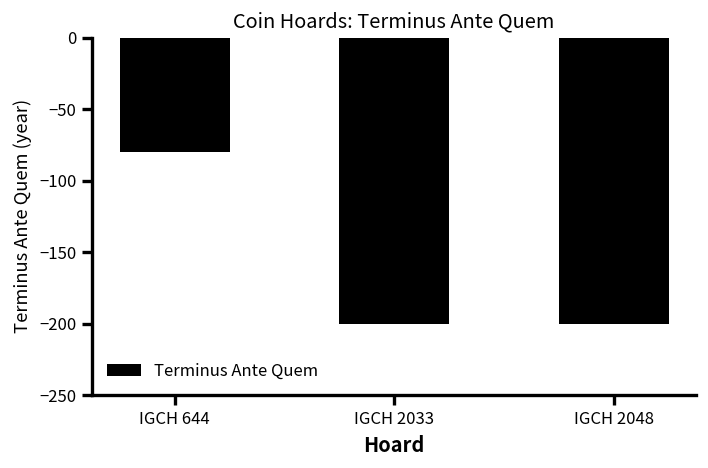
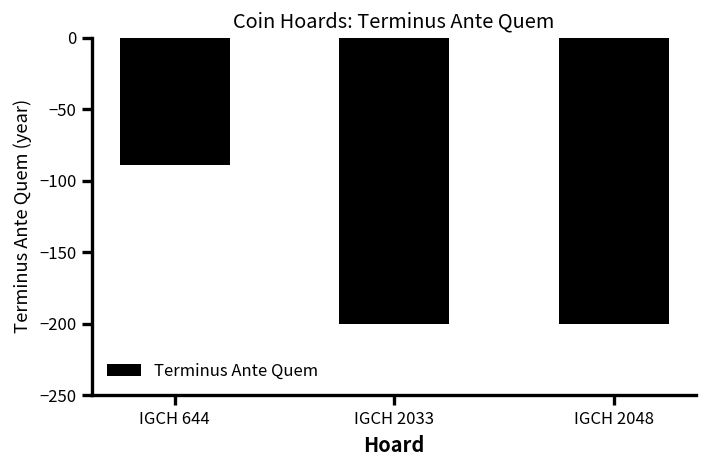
IGCH 644: -80 -> -89
